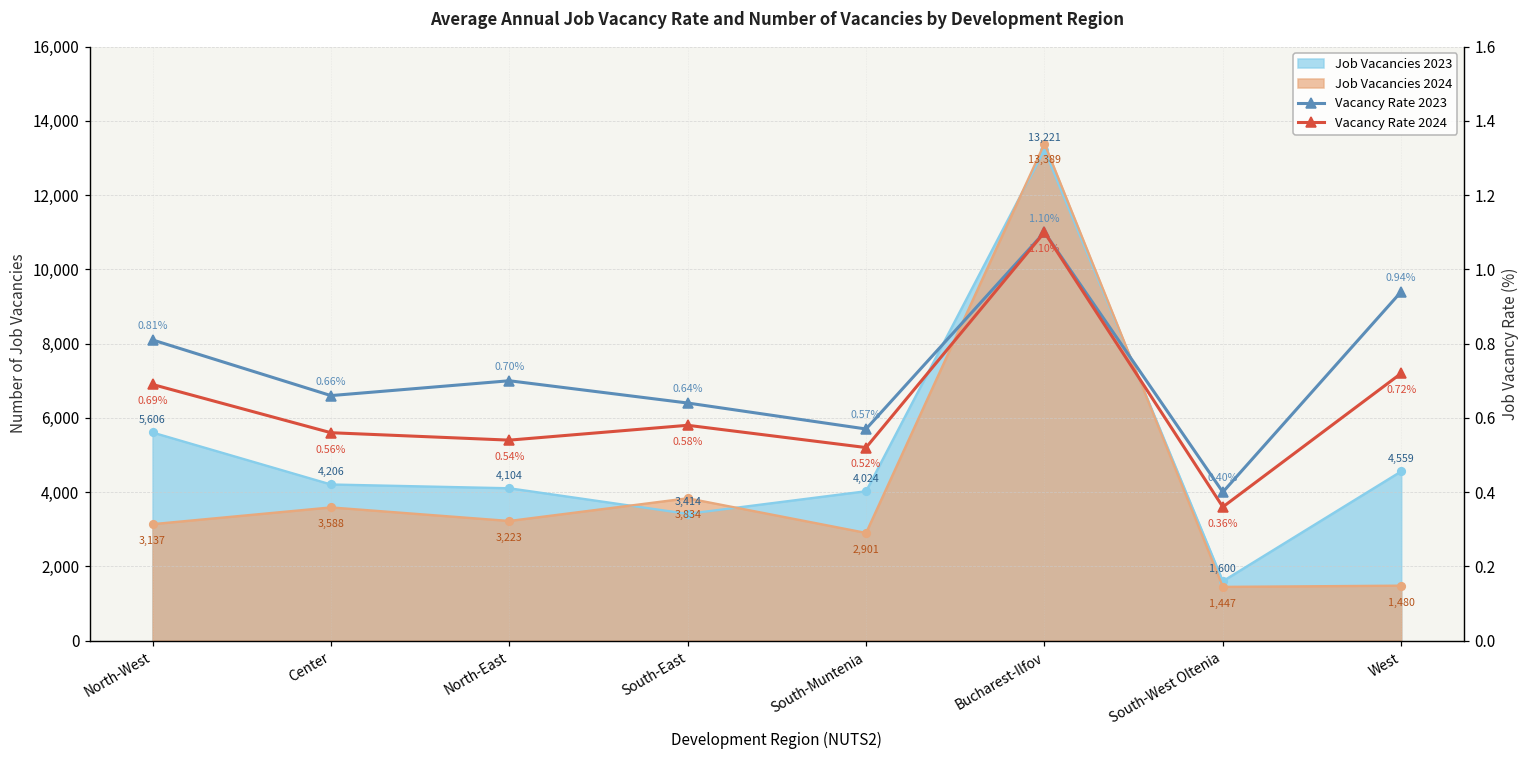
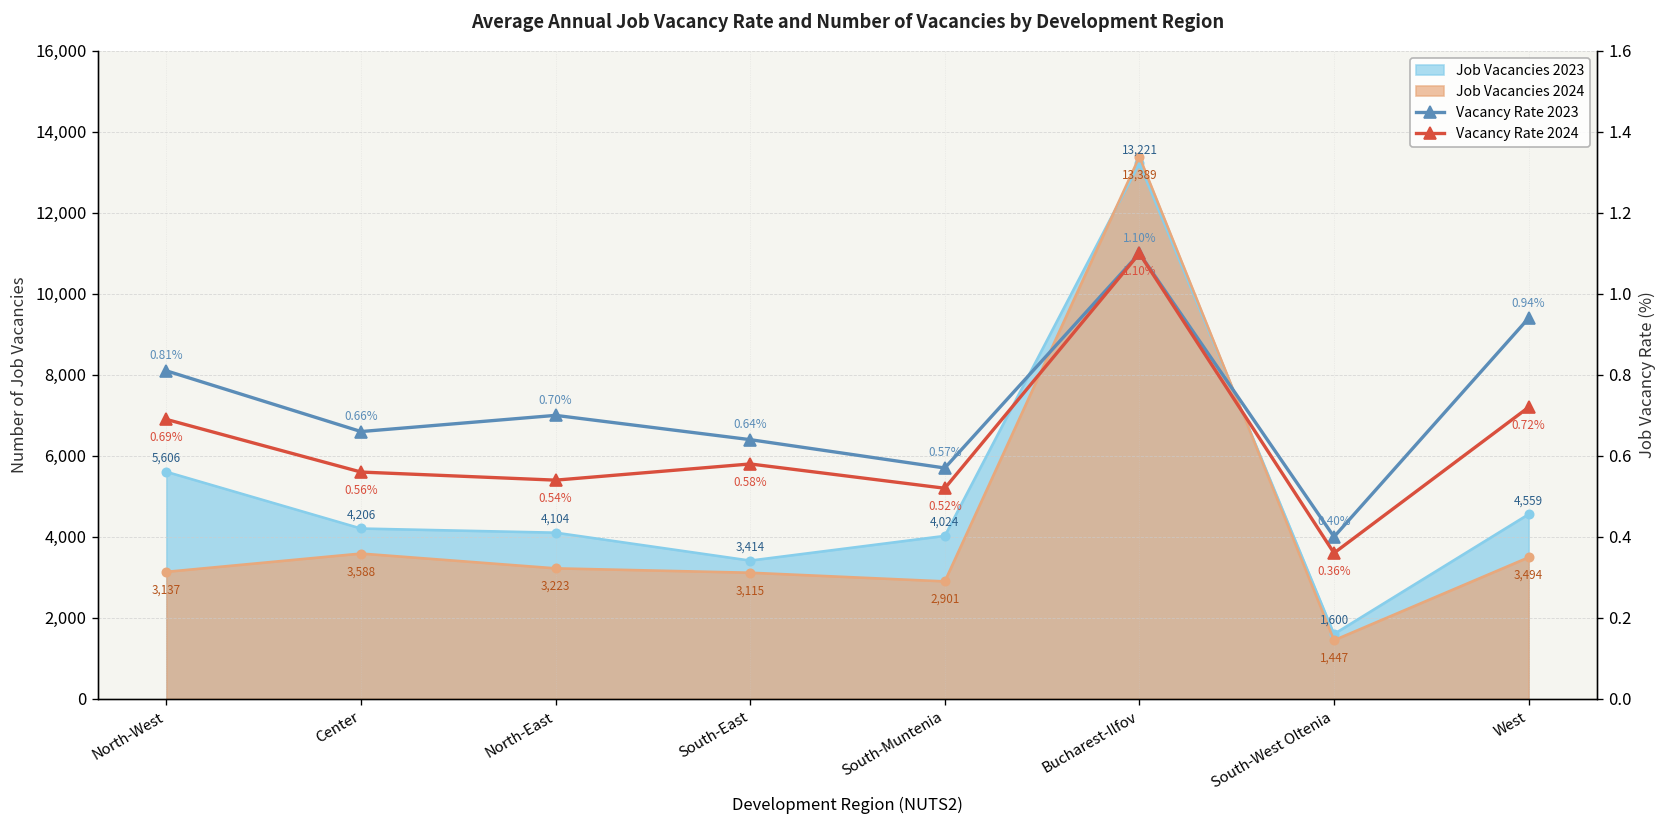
Job Vacancies 2024, South-East: 3,834 -> 3,115
Job Vacancies 2024, West: 1,480 -> 3,494
